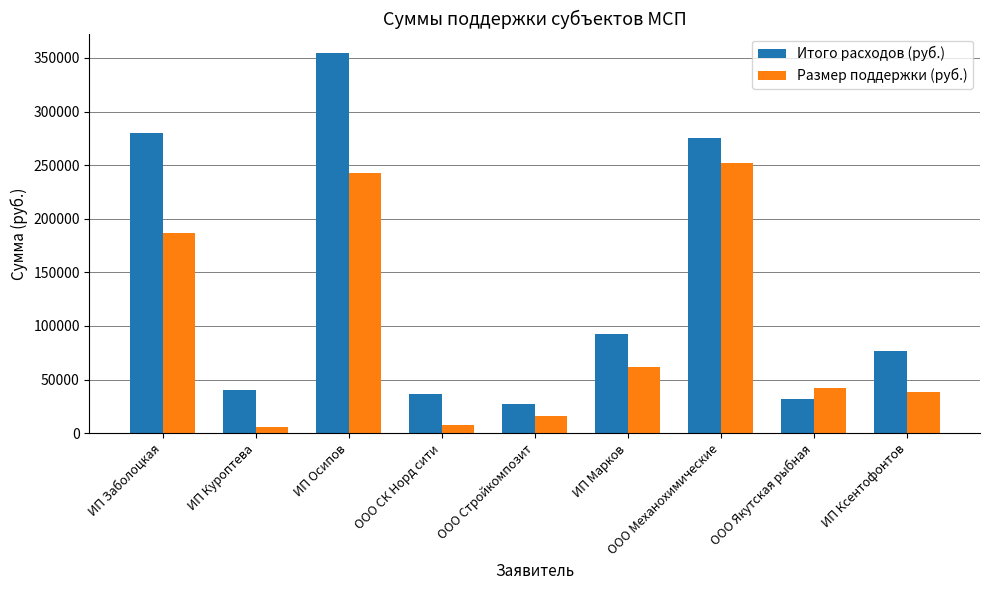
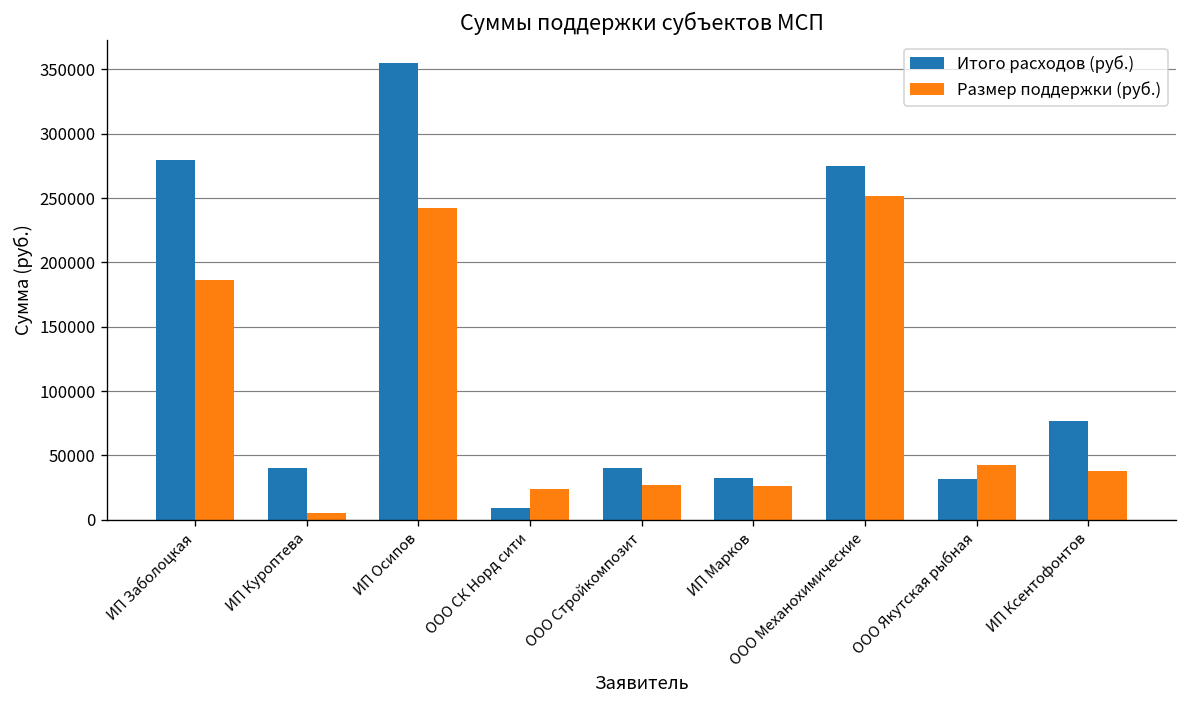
Итого расходов (руб.), ООО СК Норд сити: 36000 -> 9000
Размер поддержки (руб.), ООО СК Норд сити: 8000 -> 24000
Итого расходов (руб.), ООО Стройкомпозит: 27000 -> 40000
Размер поддержки (руб.), ООО Стройкомпозит: 16000 -> 27000
Итого расходов (руб.), ИП Марков: 92000 -> 33000
Размер поддержки (руб.), ИП Марков: 62000 -> 26000
